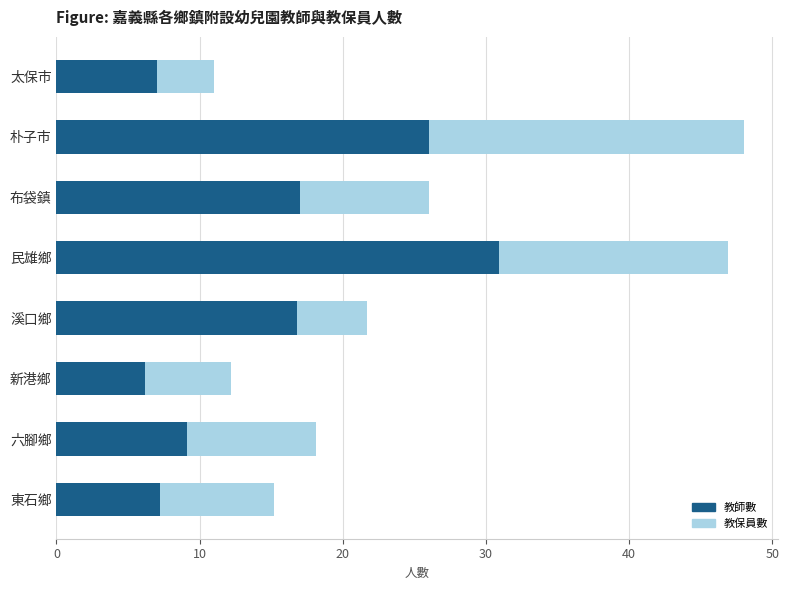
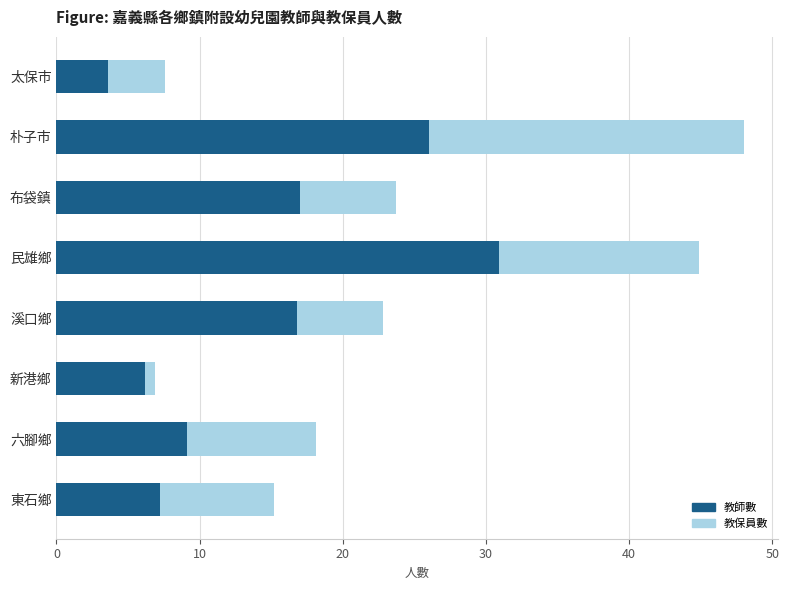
教師數, 太保市: 7.0 -> 3.6
教保員數, 布袋鎮: 9.0 -> 6.7
教保員數, 民雄鄉: 16 -> 14
教保員數, 溪口鄉: 4.9 -> 6.0
教保員數, 新港鄉: 6.0 -> 0.7
